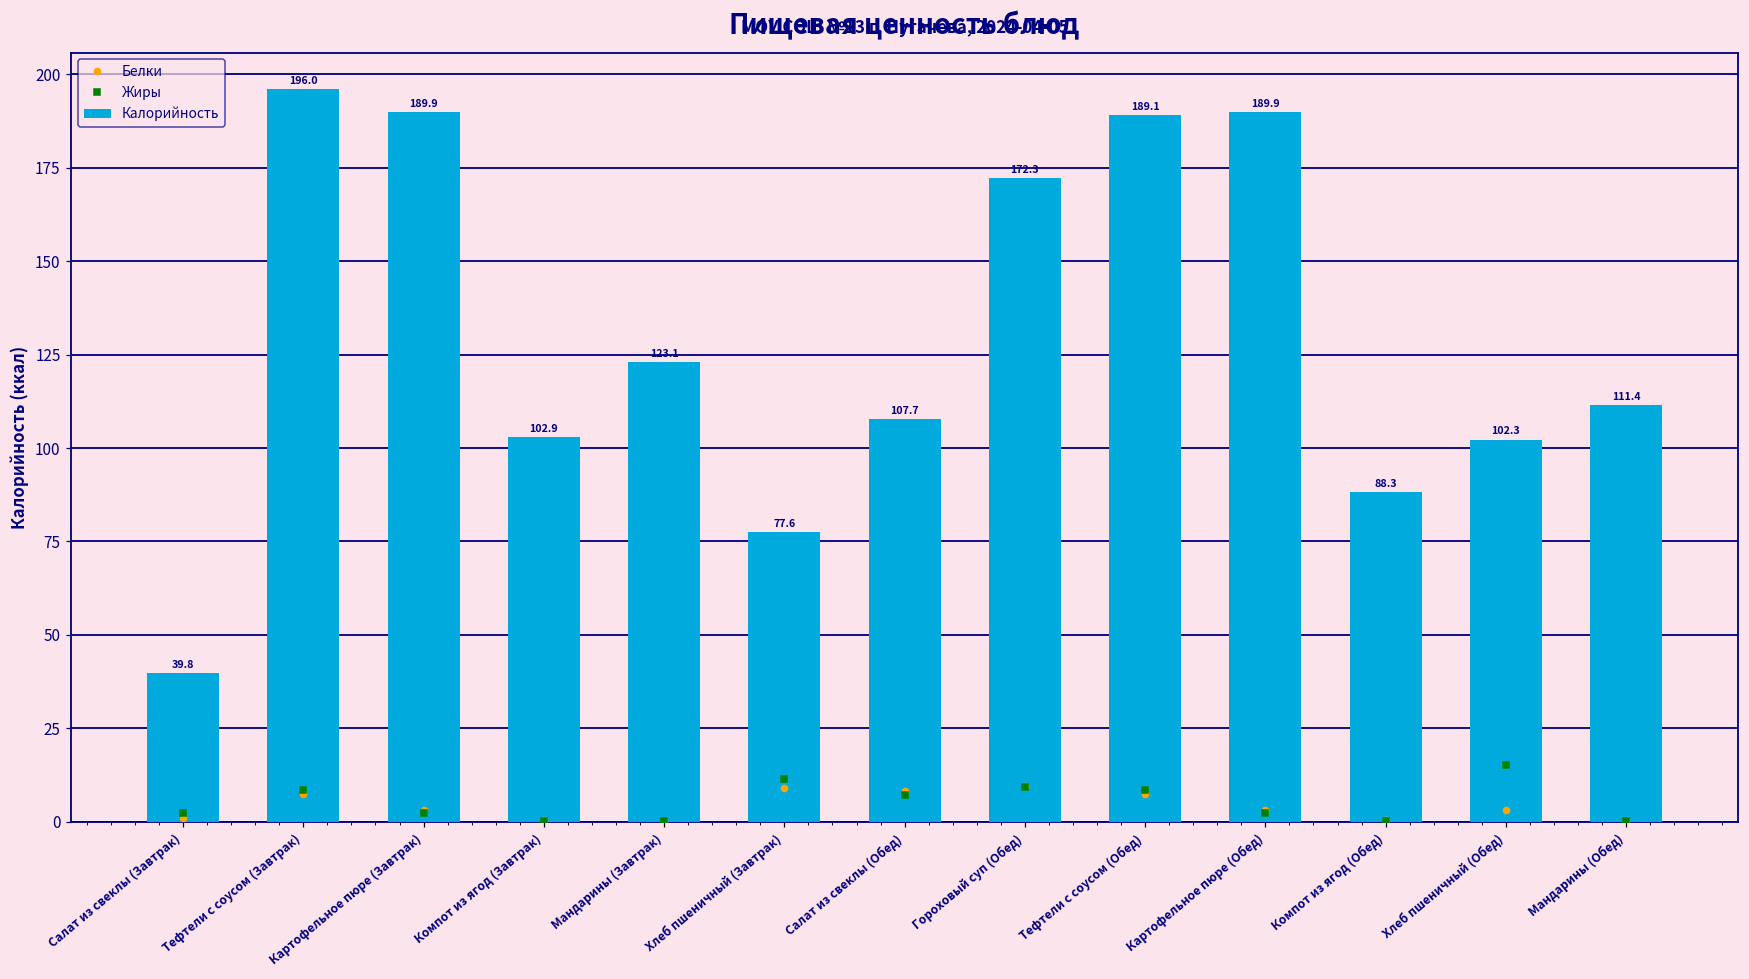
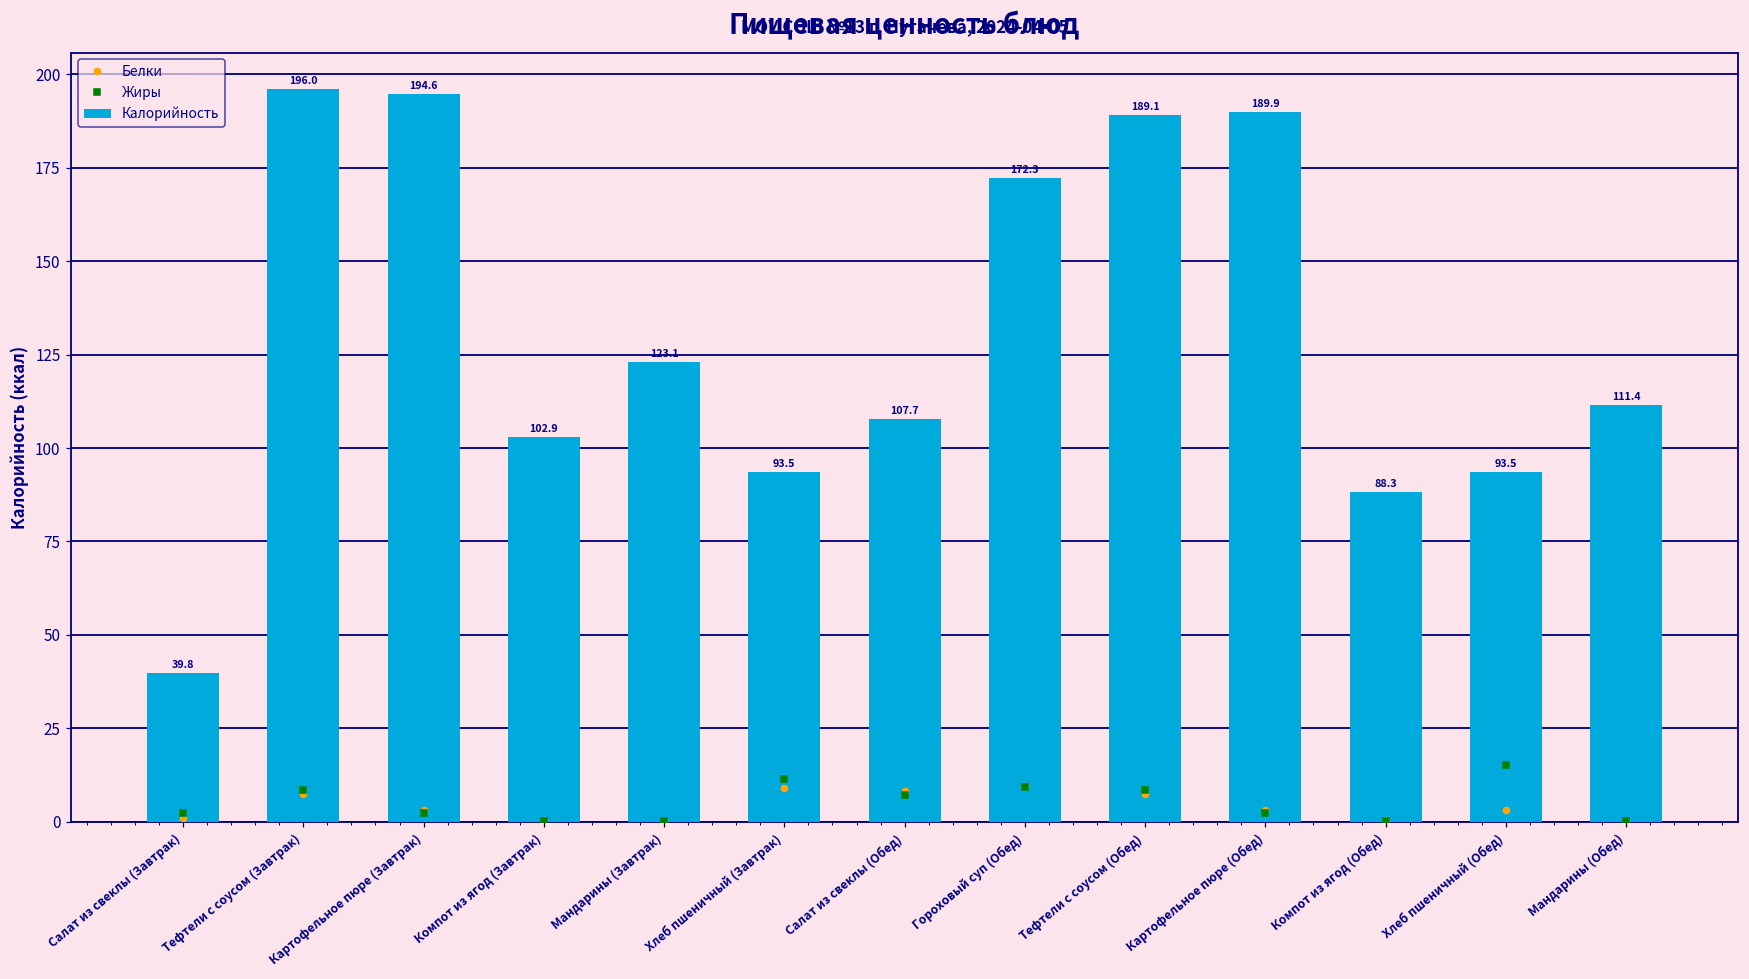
Калорийность, Картофельное пюре (Завтрак): 189.9 -> 194.6
Калорийность, Хлеб пшеничный (Завтрак): 77.6 -> 93.5
Калорийность, Хлеб пшеничный (Обед): 102.3 -> 93.5
